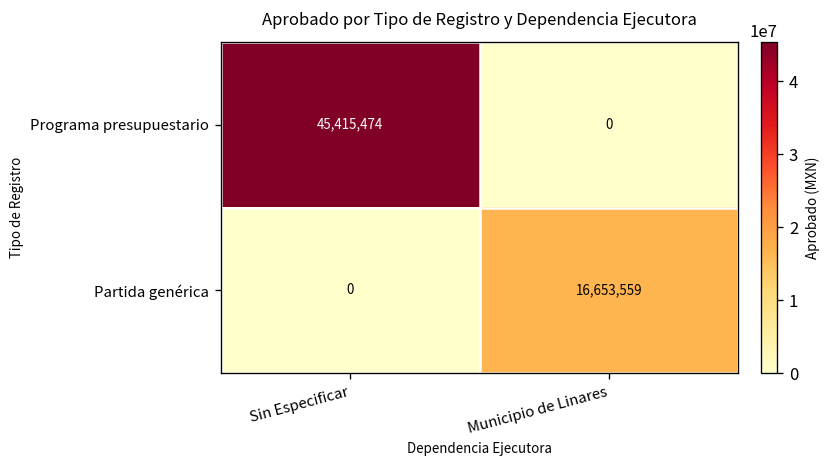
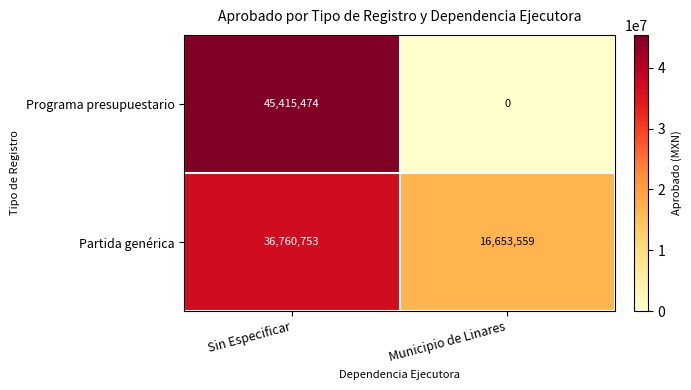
Partida genérica, Sin Especificar: 0 -> 36,760,753
